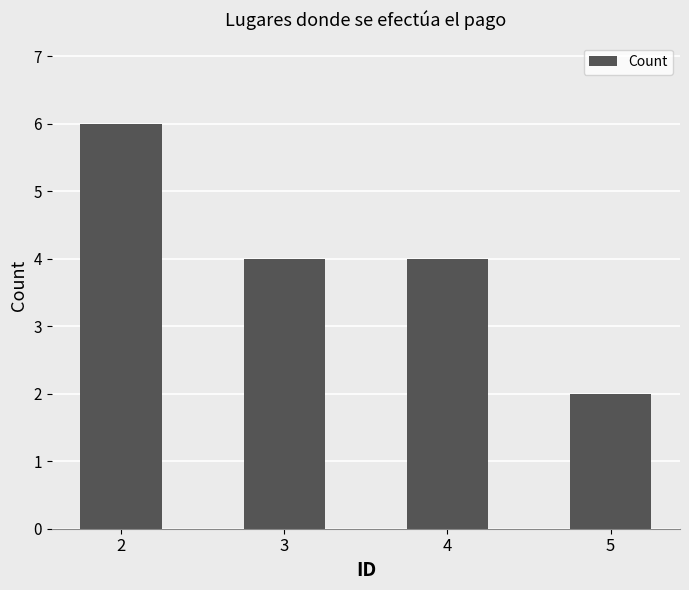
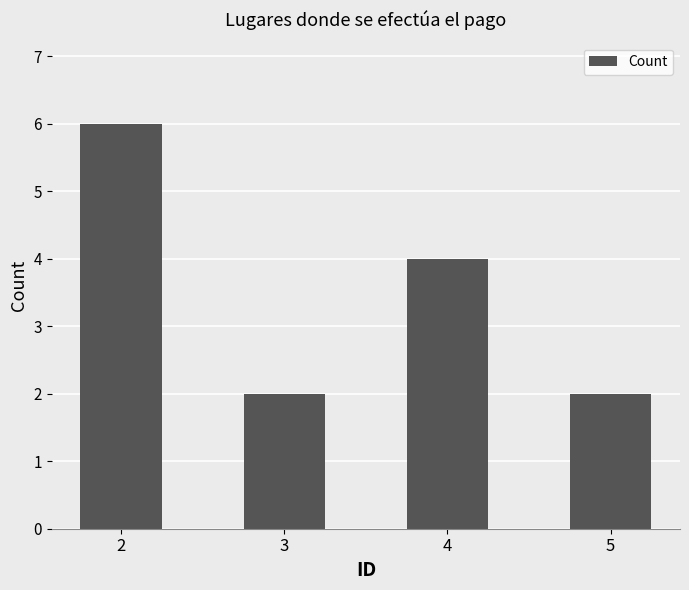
3: 4 -> 2
